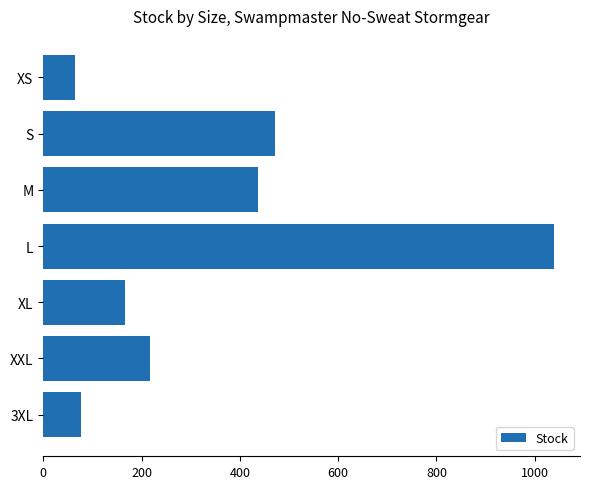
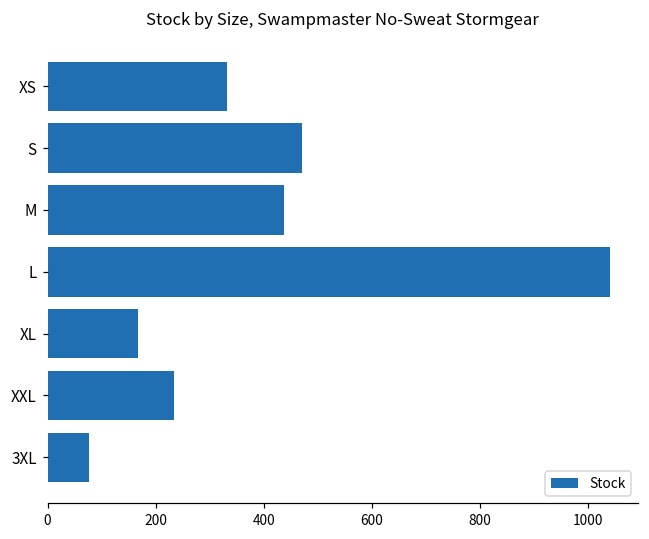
XS: 70 -> 330
XXL: 220 -> 230
